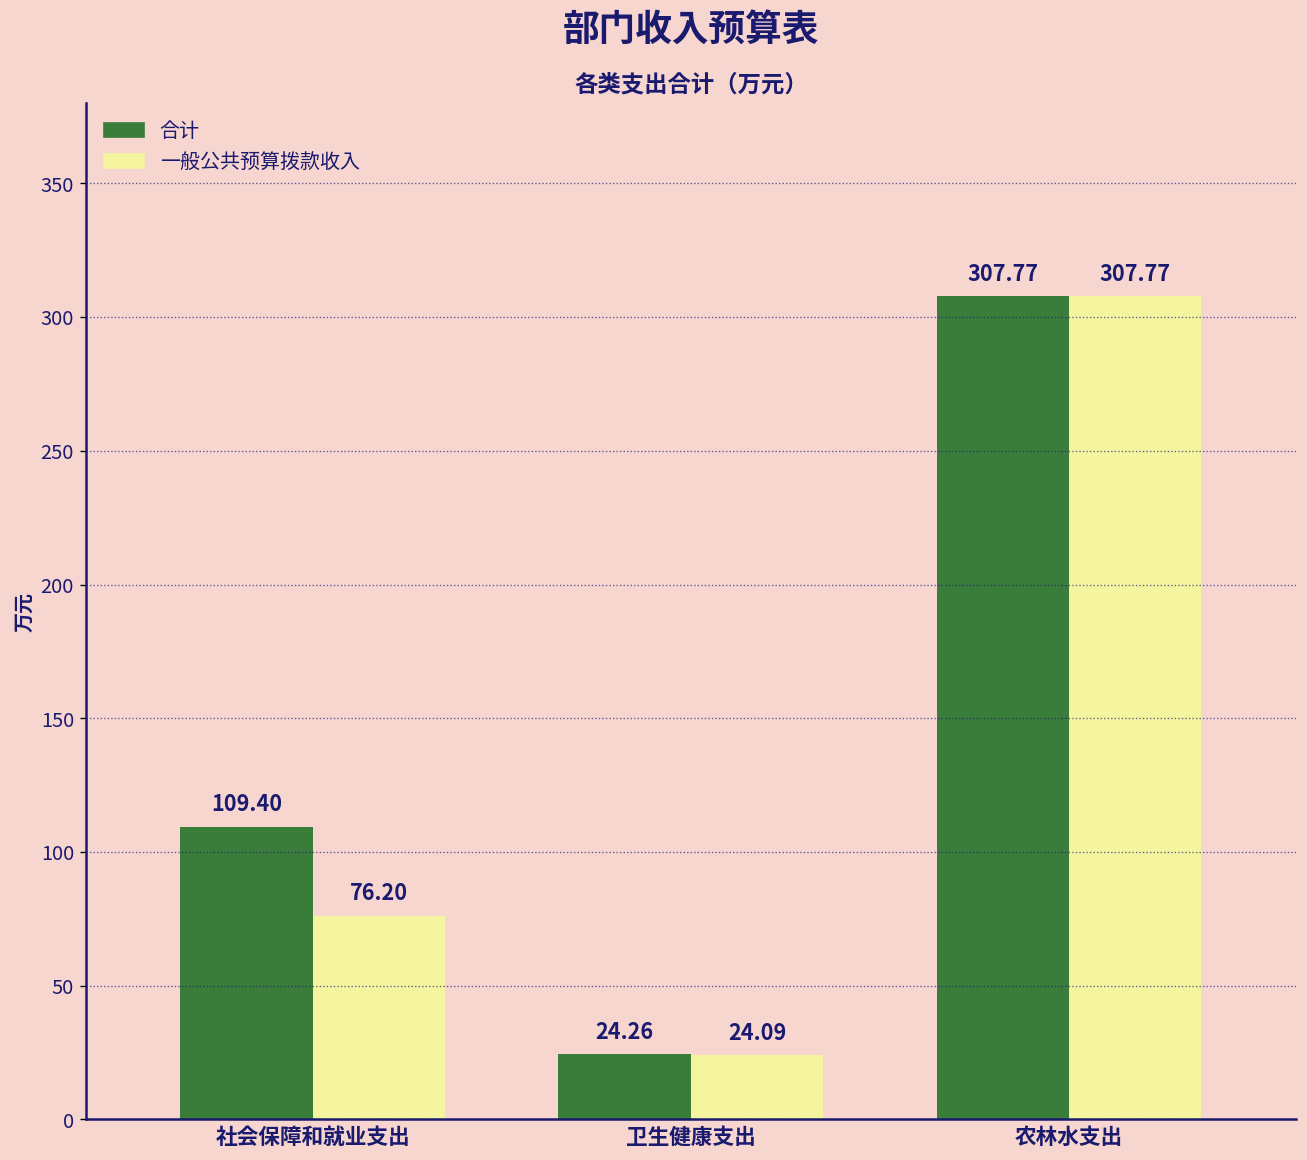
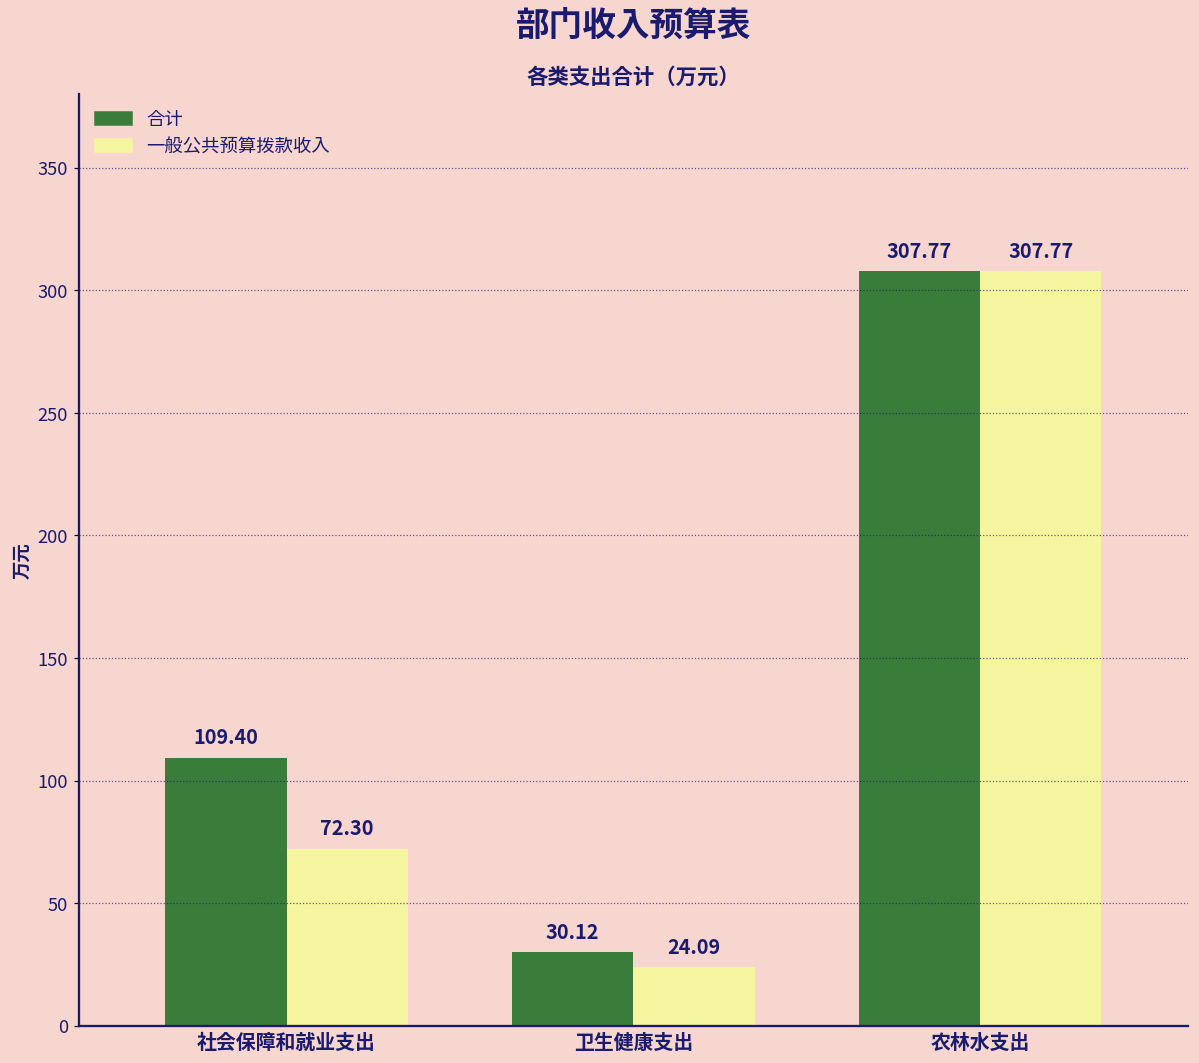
一般公共预算拨款收入, 社会保障和就业支出: 76.20 -> 72.30
合计, 卫生健康支出: 24.26 -> 30.12
